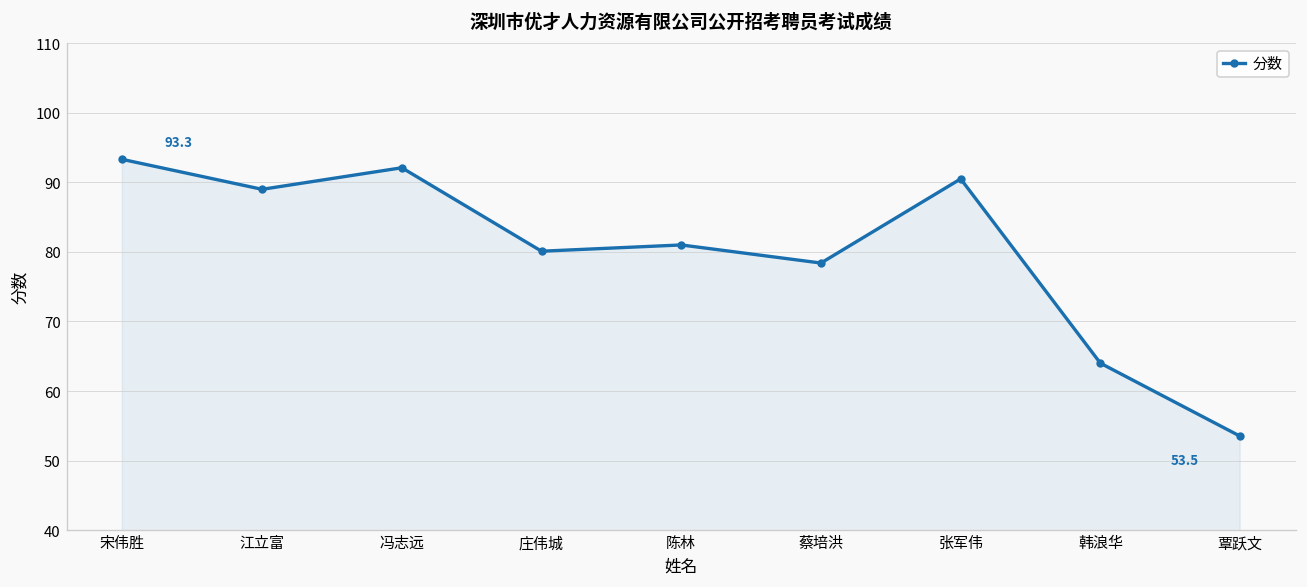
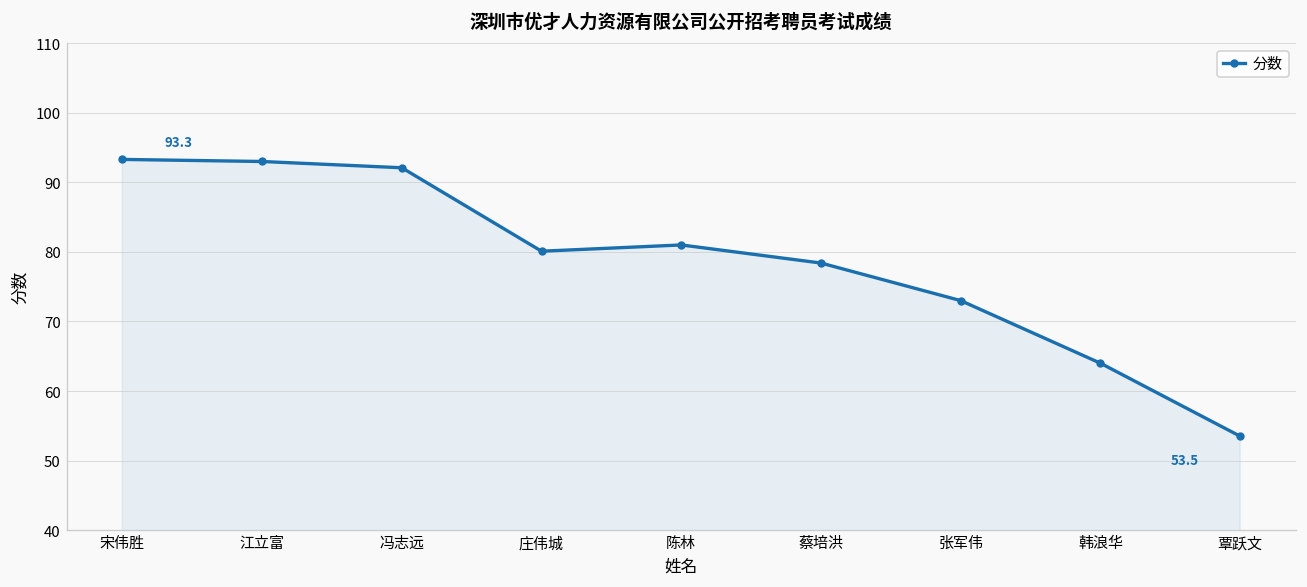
江立富: 89 -> 93
张军伟: 91 -> 73
